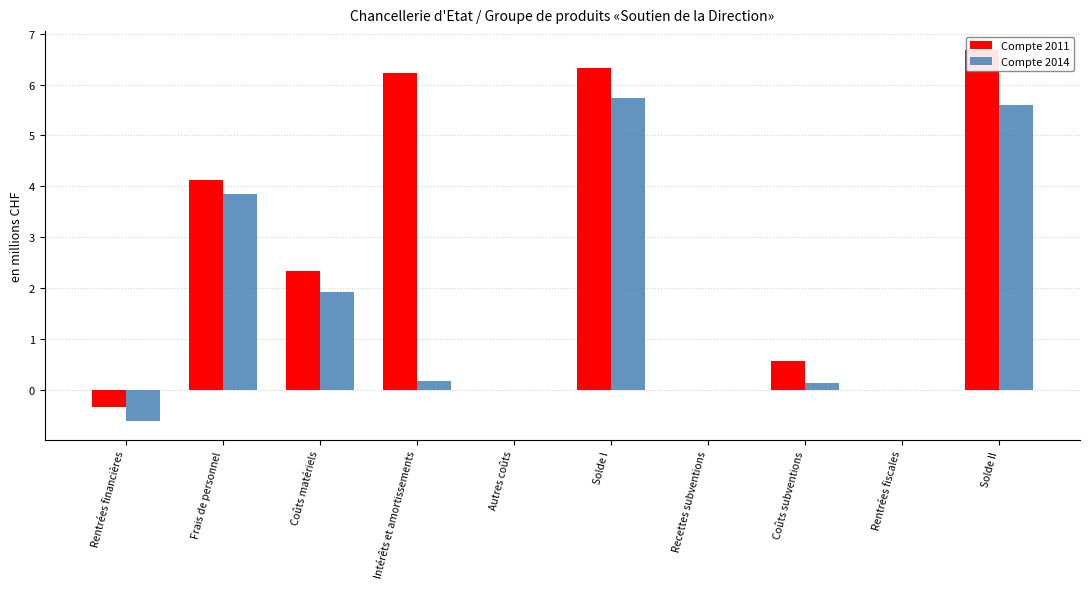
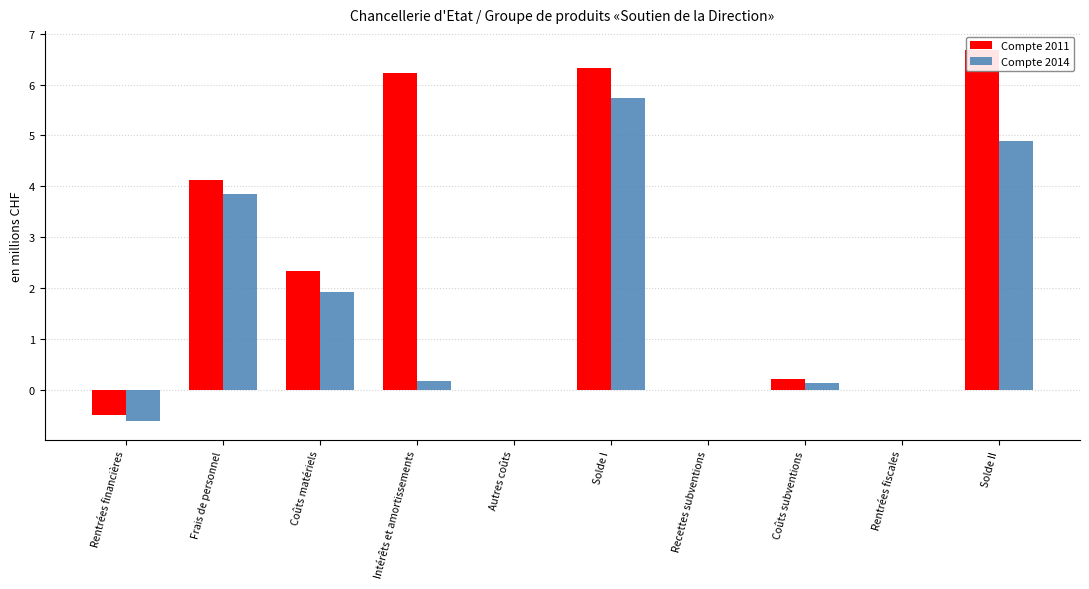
Compte 2011, Rentrées financières: -0.3 -> -0.5
Compte 2011, Coûts subventions: 0.6 -> 0.2
Compte 2014, Solde II: 5.6 -> 4.9
